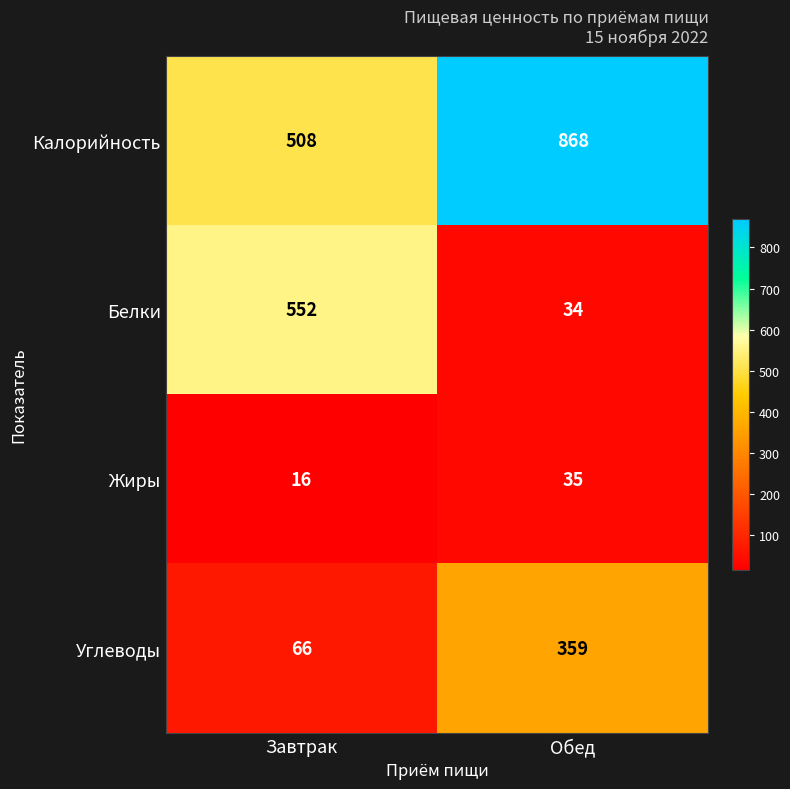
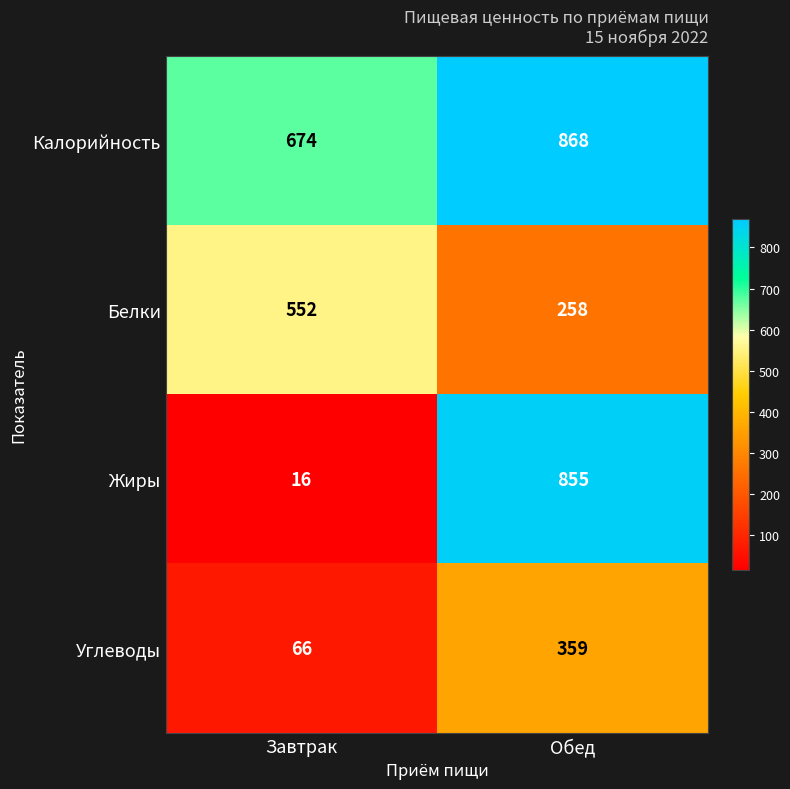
Калорийность, Завтрак: 508 -> 674
Белки, Обед: 34 -> 258
Жиры, Обед: 35 -> 855
